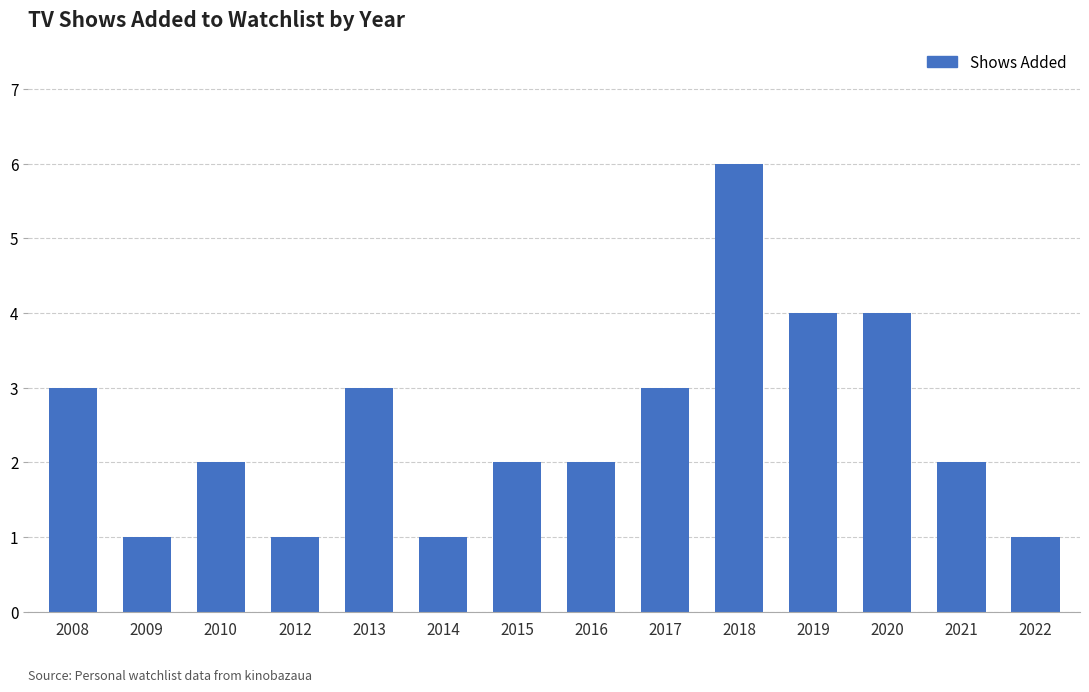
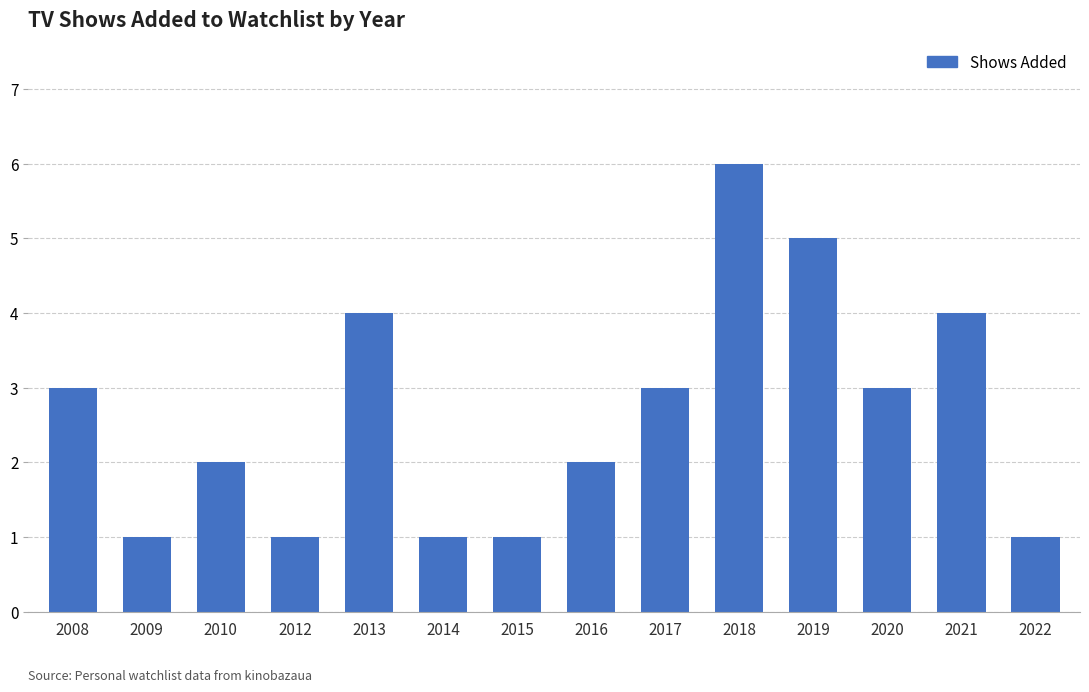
2013: 3 -> 4
2015: 2 -> 1
2019: 4 -> 5
2020: 4 -> 3
2021: 2 -> 4
